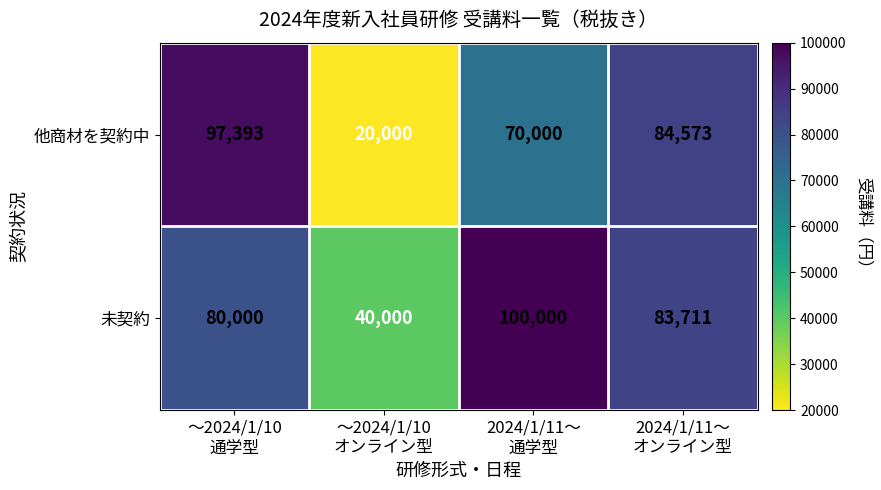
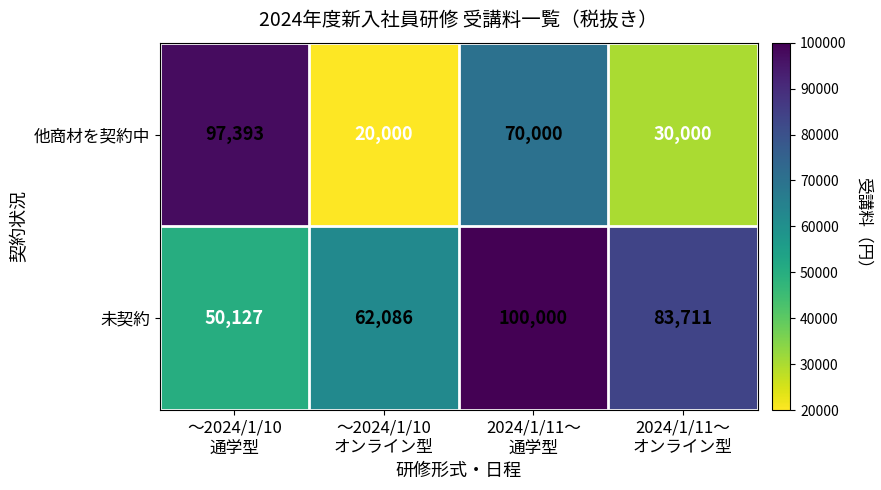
他商材を契約中, 2024/1/11～ オンライン型: 84,573 -> 30,000
未契約, ～2024/1/10 通学型: 80,000 -> 50,127
未契約, ～2024/1/10 オンライン型: 40,000 -> 62,086
